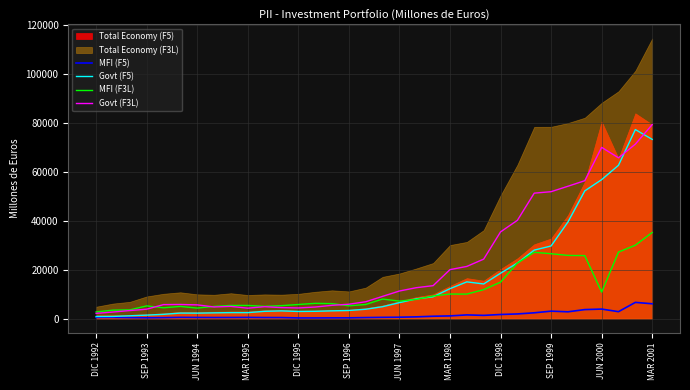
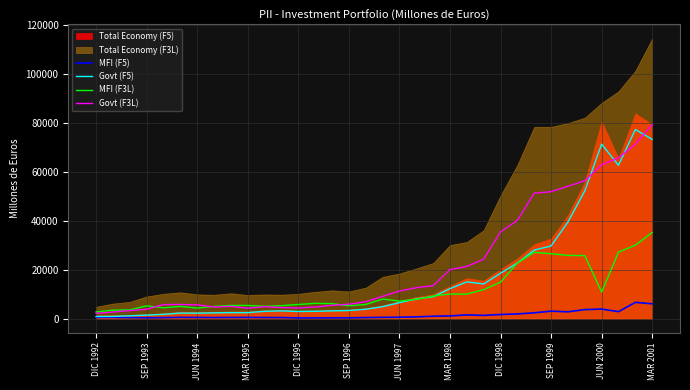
Govt (F5), JUN 2000: 57000 -> 71000
Govt (F3L), JUN 2000: 70000 -> 63000
